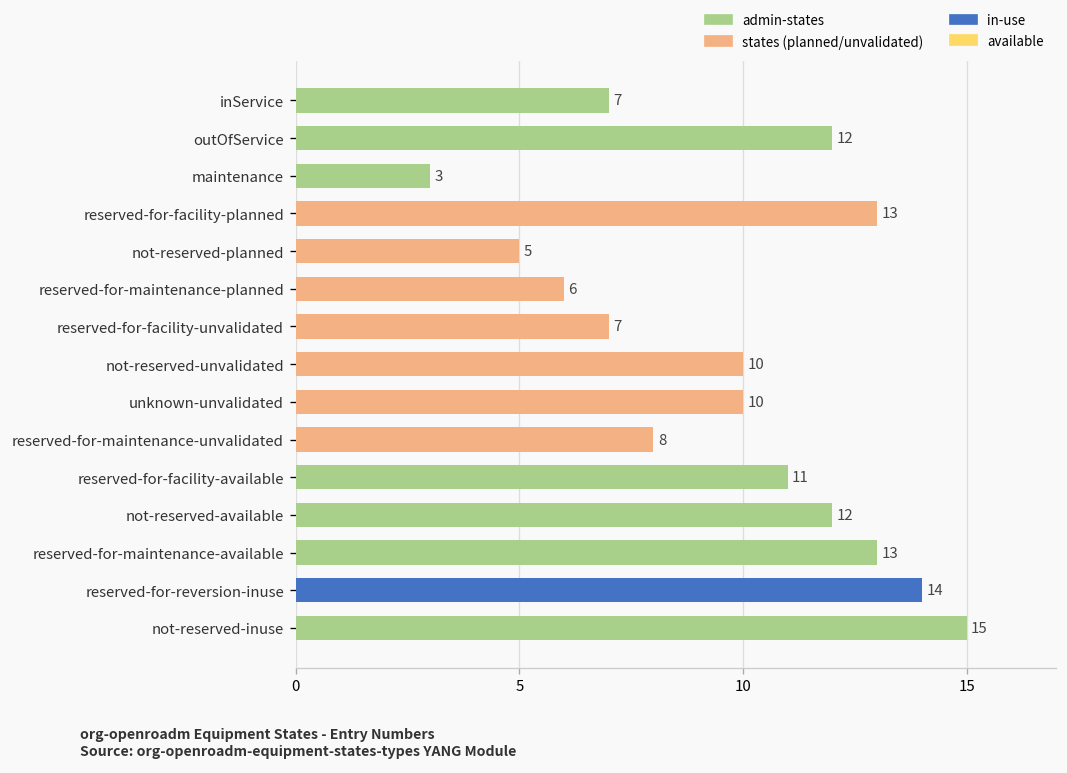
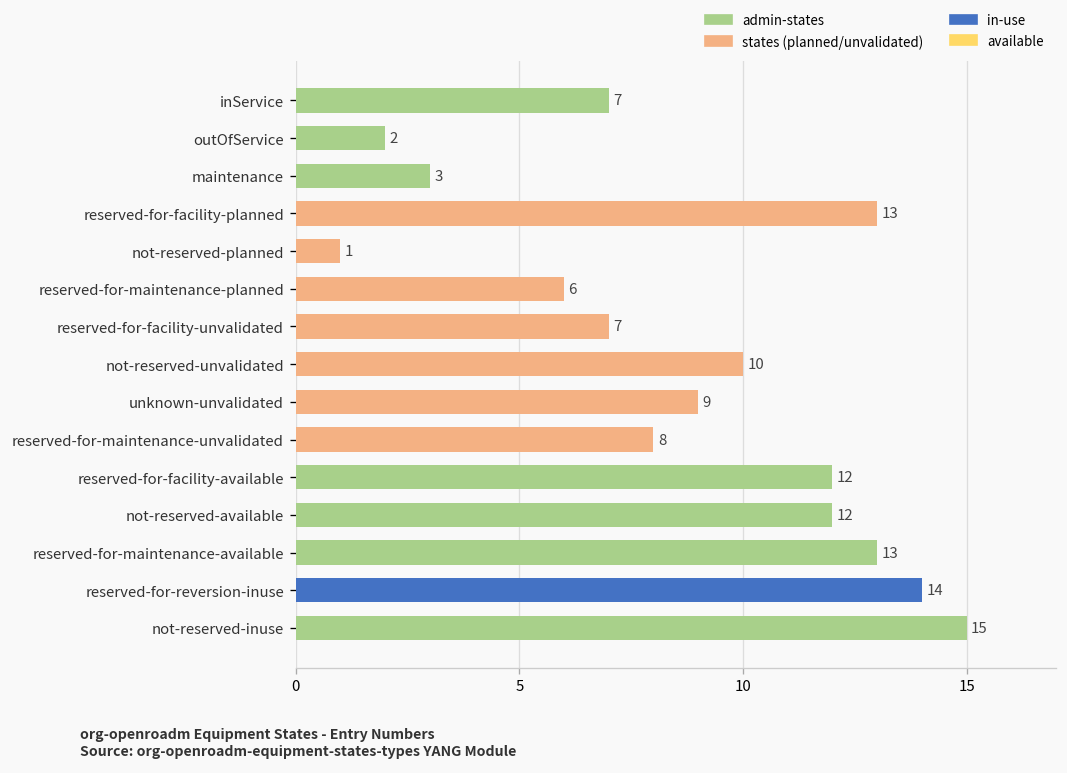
outOfService: 12 -> 2
not-reserved-planned: 5 -> 1
unknown-unvalidated: 10 -> 9
reserved-for-facility-available: 11 -> 12
